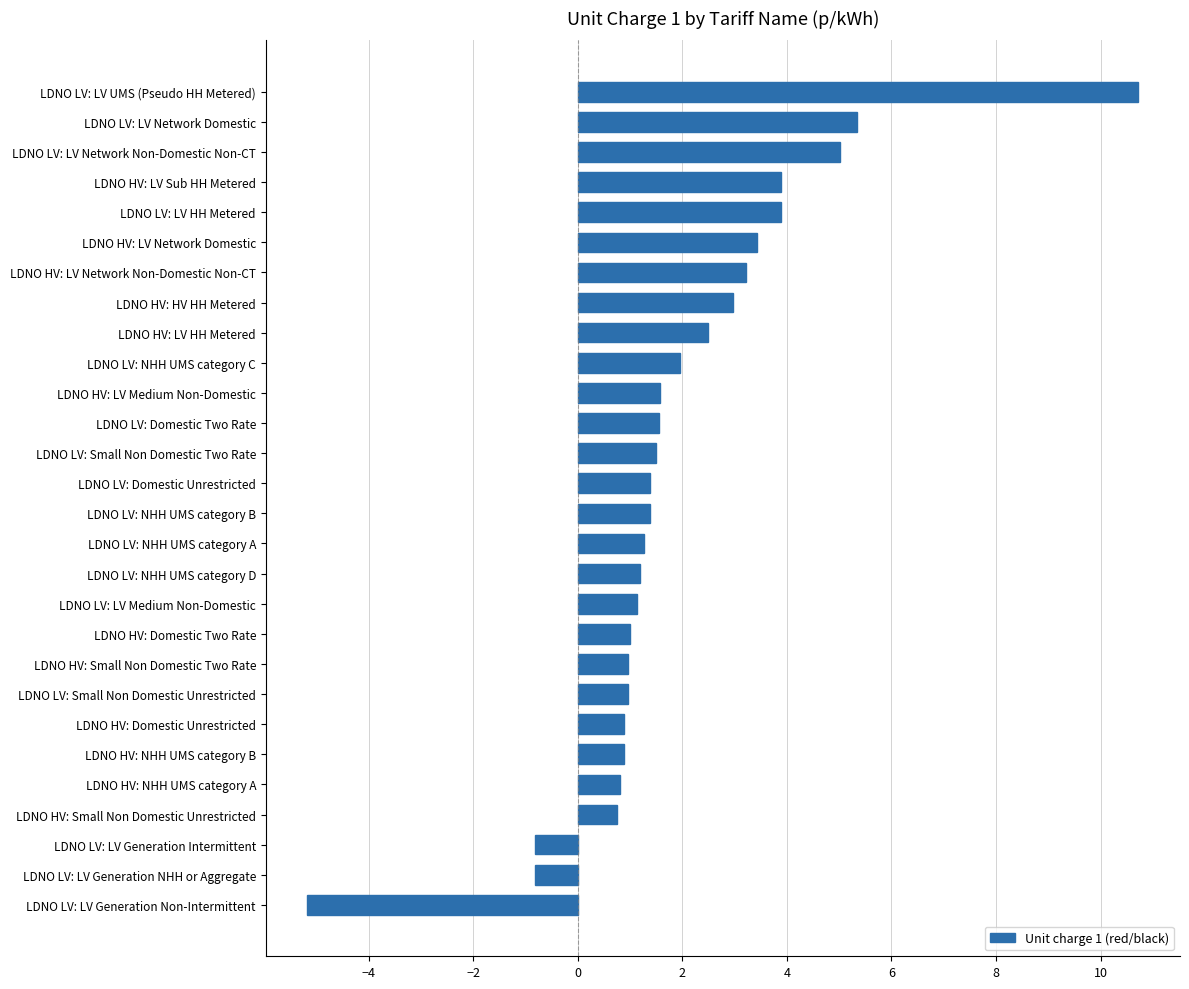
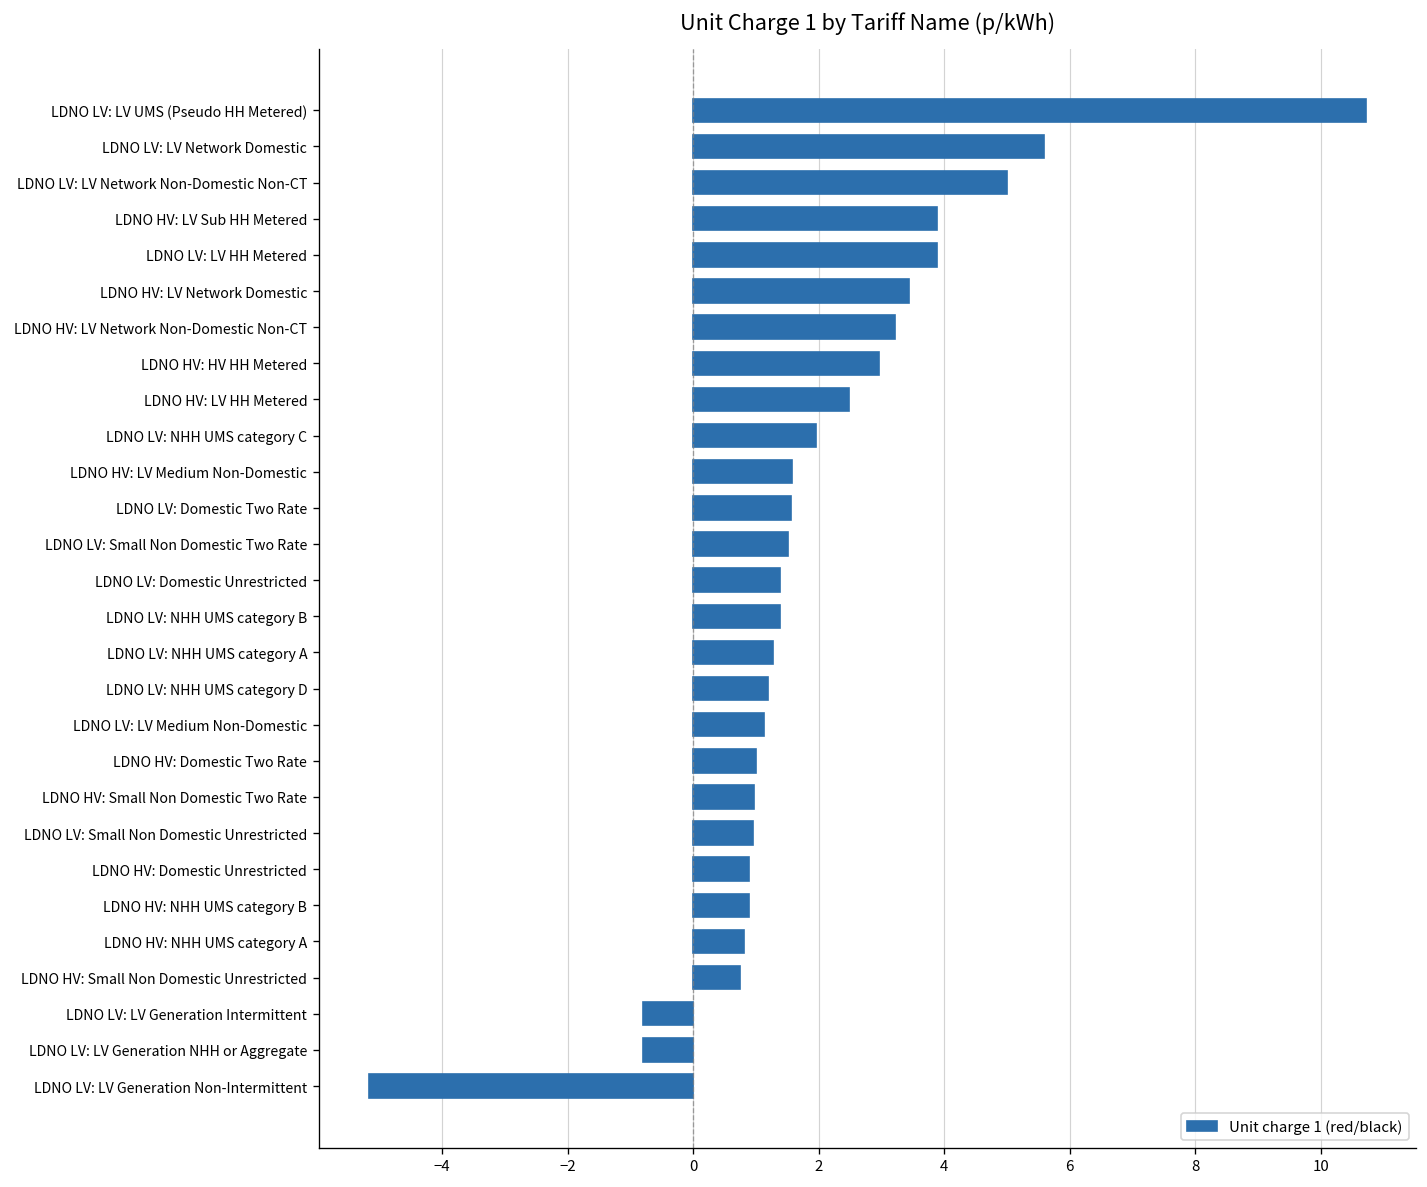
LDNO LV: LV Network Domestic: 5.3 -> 5.6
